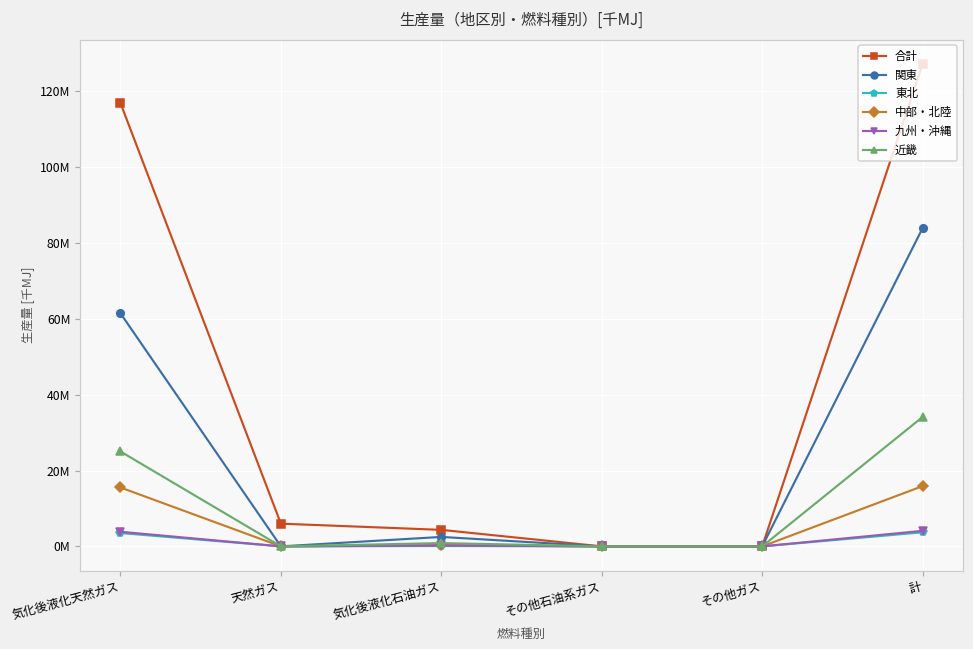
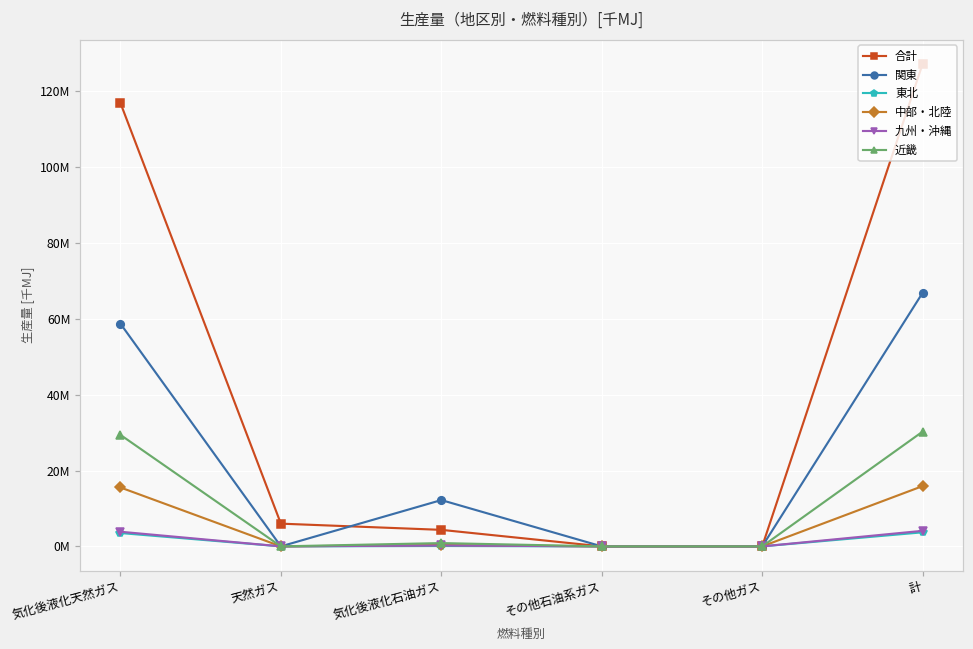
関東, 気化後液化天然ガス: 61000000 -> 59000000
近畿, 気化後液化天然ガス: 25000000 -> 29000000
関東, 気化後液化石油ガス: 2000000 -> 12000000
関東, 計: 84000000 -> 67000000
近畿, 計: 34000000 -> 30000000
